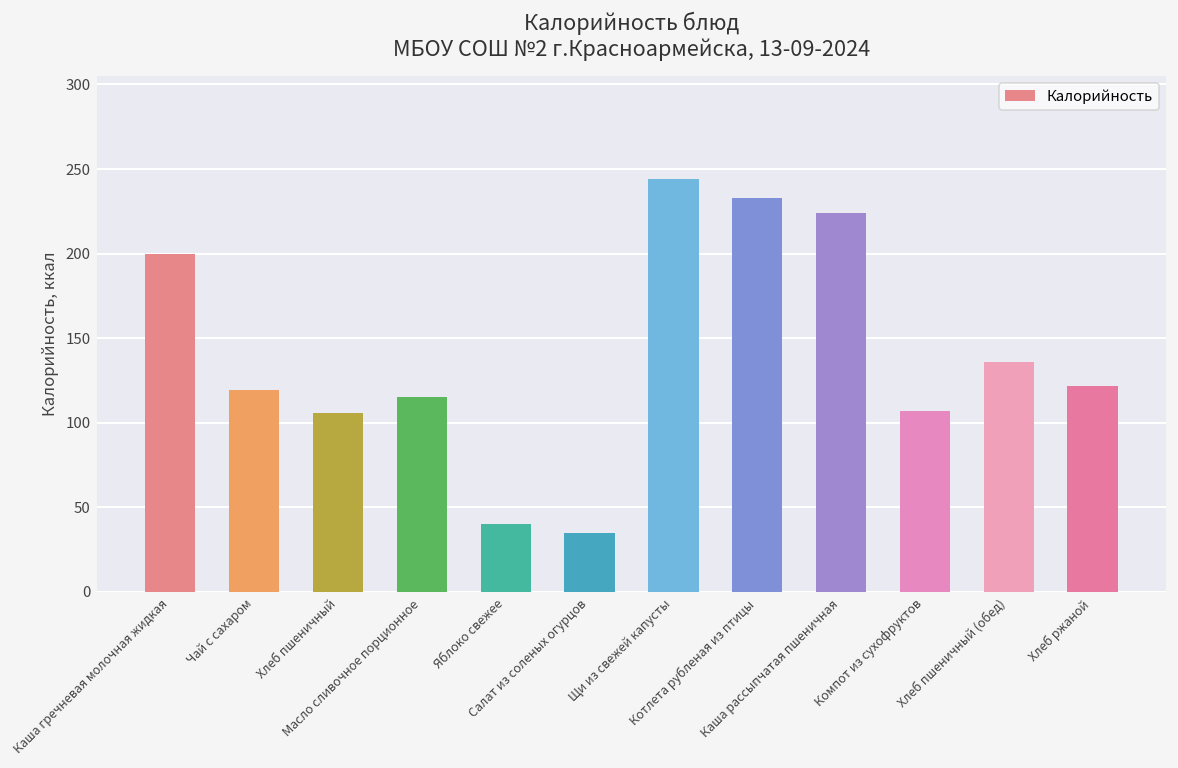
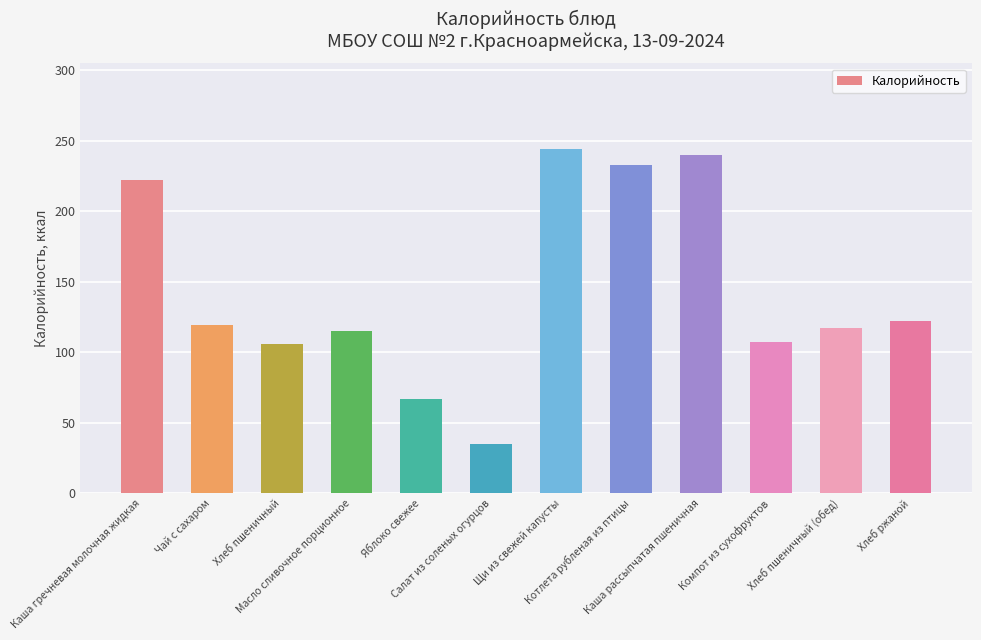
Каша гречневая молочная жидкая: 200 -> 222
Яблоко свежее: 40 -> 67
Каша рассыпчатая пшеничная: 224 -> 240
Хлеб пшеничный (обед): 136 -> 117
